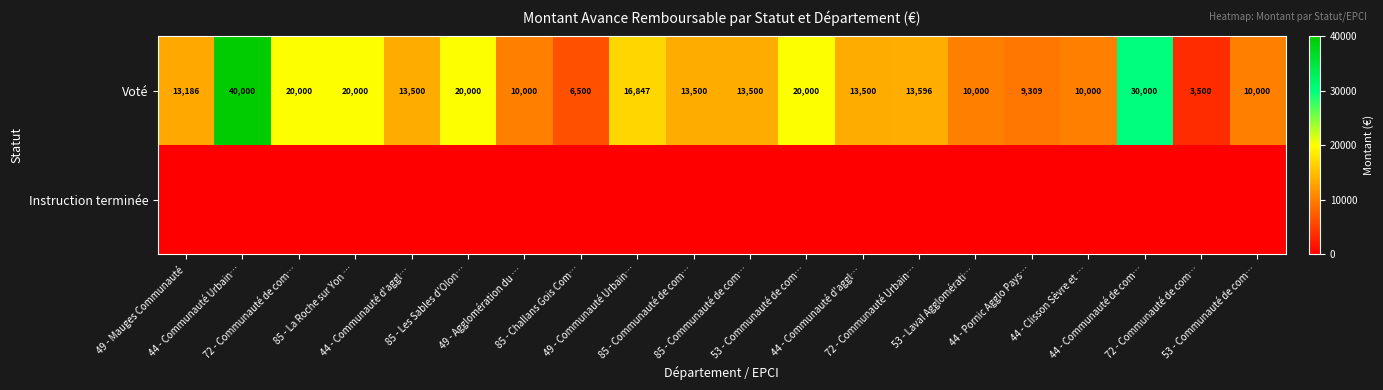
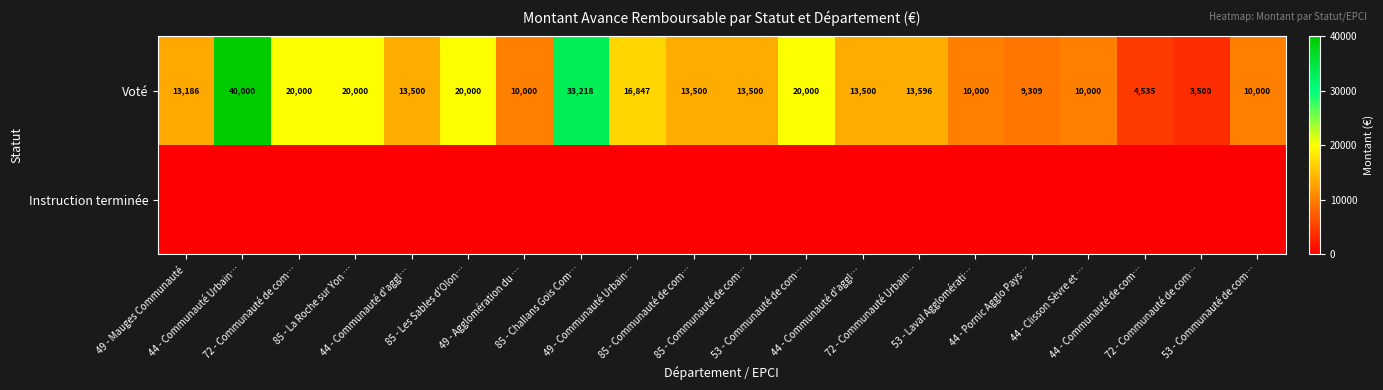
Voté, 85 - Challans Gois Com…: 6,500 -> 33,218
Voté, 44 - Communauté de com…: 30,000 -> 4,535
